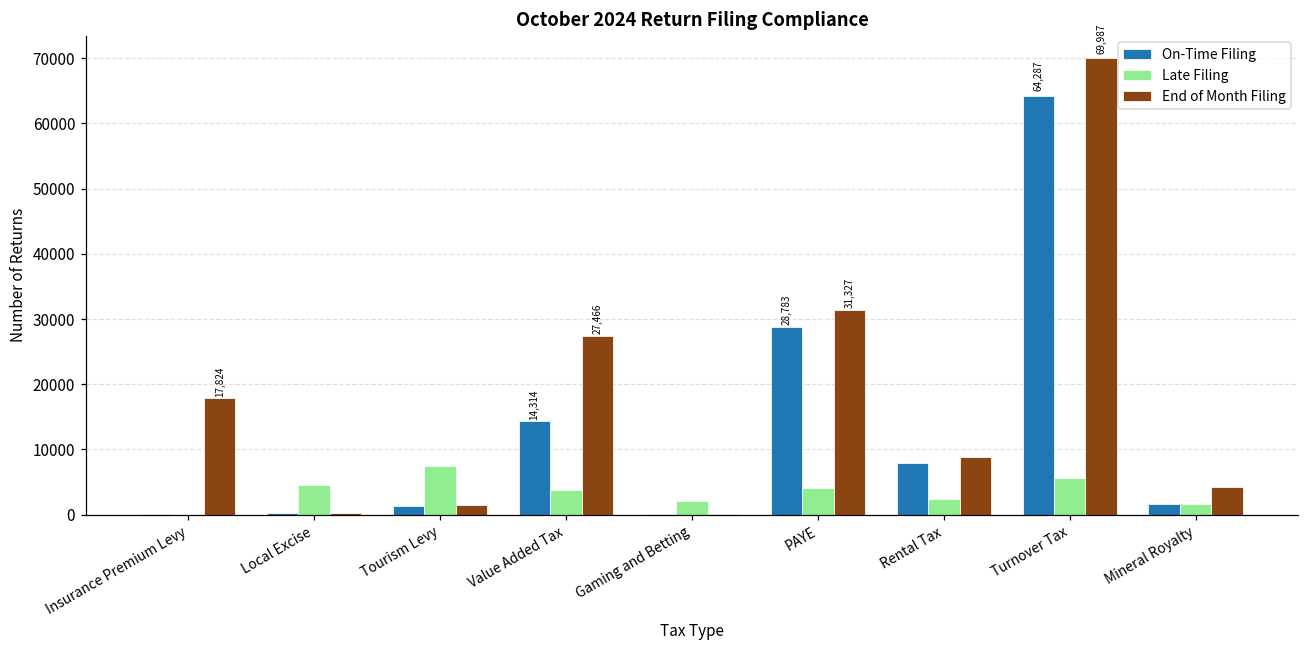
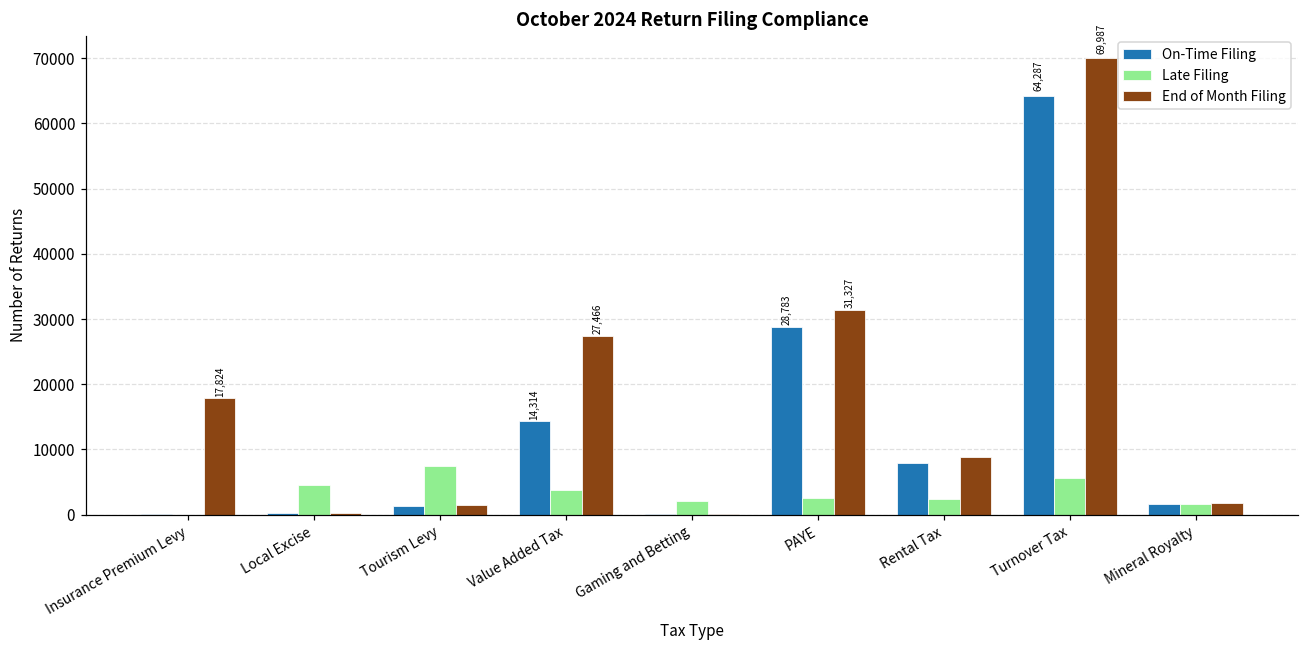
Late Filing, PAYE: 4000 -> 3000
End of Month Filing, Mineral Royalty: 4000 -> 2000
